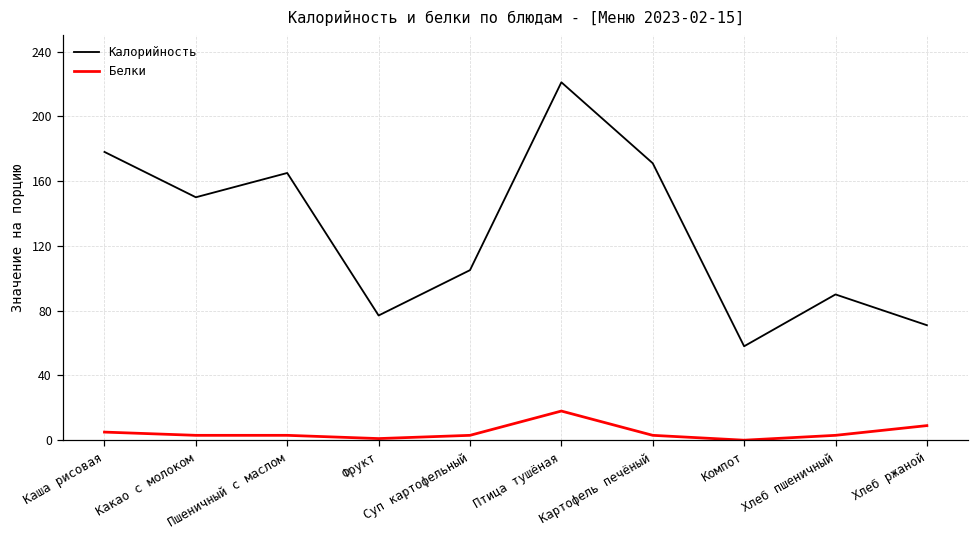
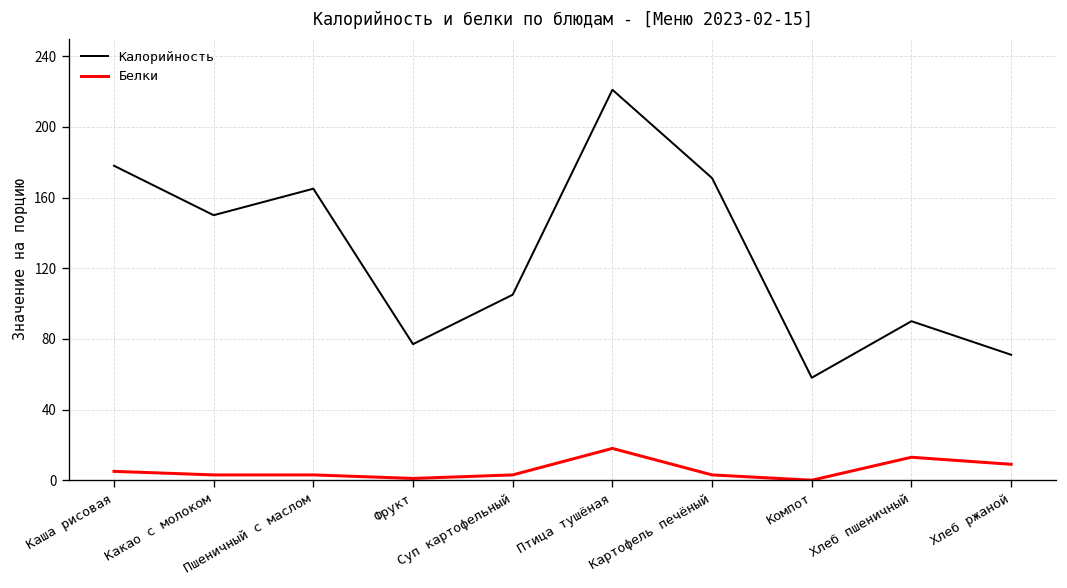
Белки, Хлеб пшеничный: 3 -> 13
